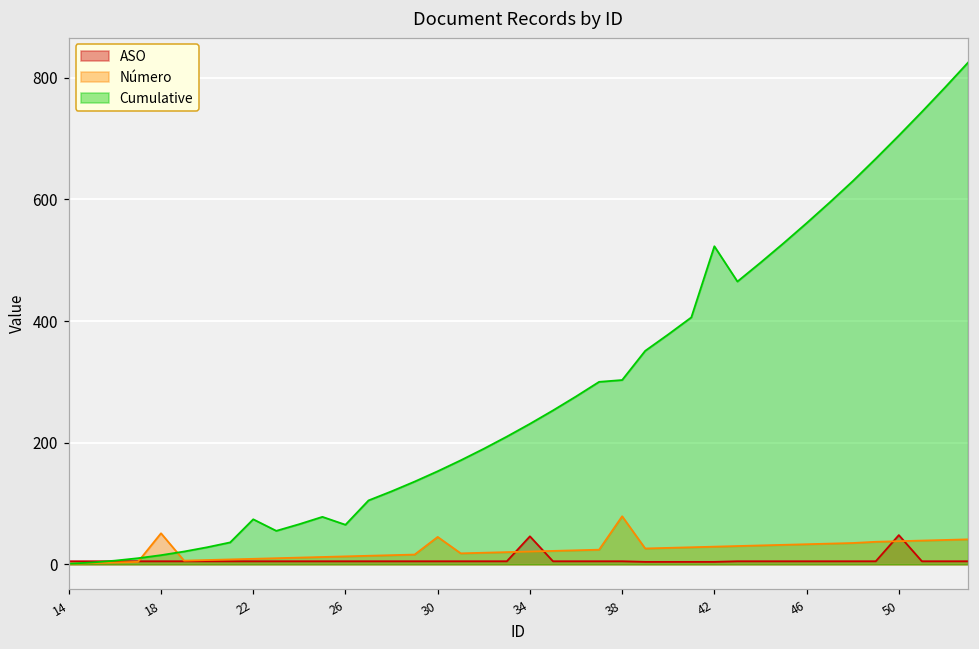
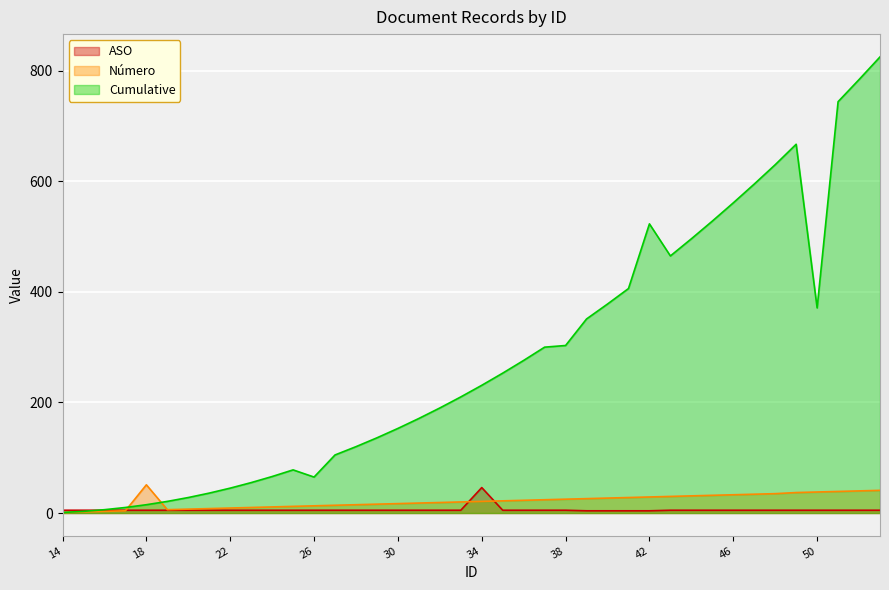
Cumulative, 22: 70 -> 50
Número, 30: 50 -> 20
Número, 38: 80 -> 30
ASO, 50: 50 -> 10
Cumulative, 50: 710 -> 370
